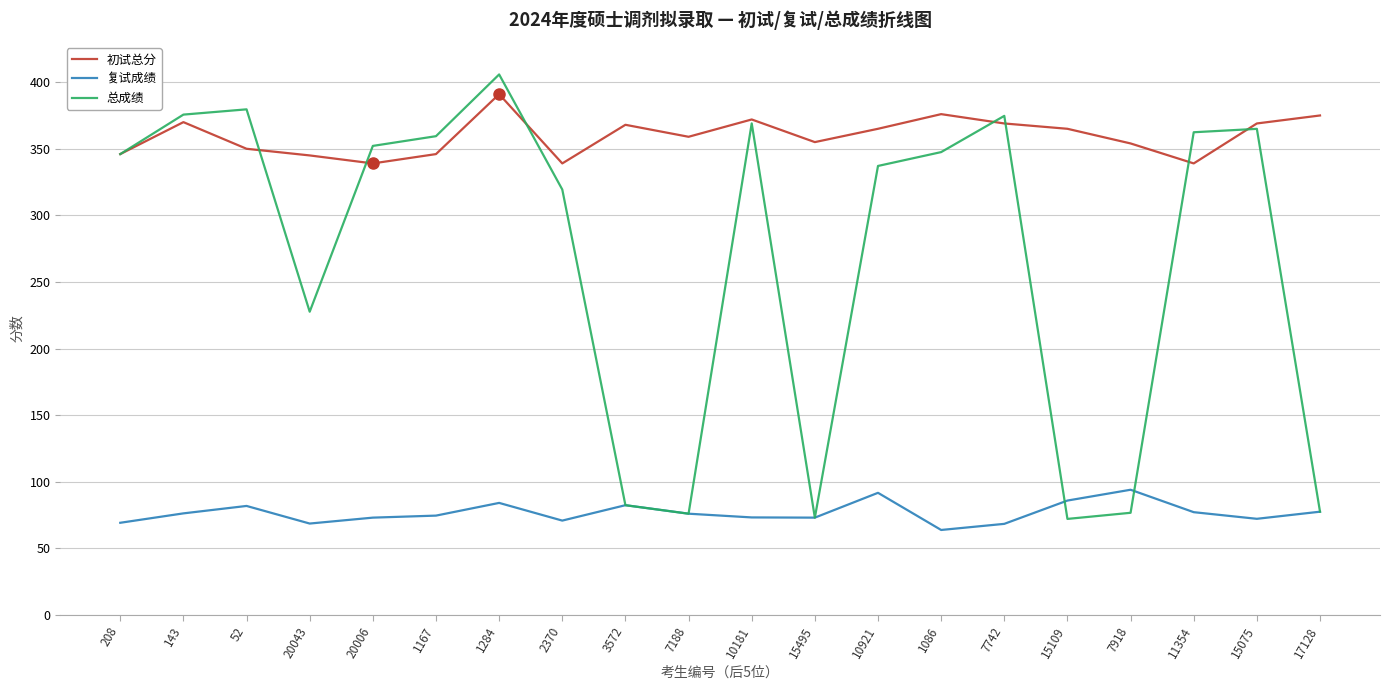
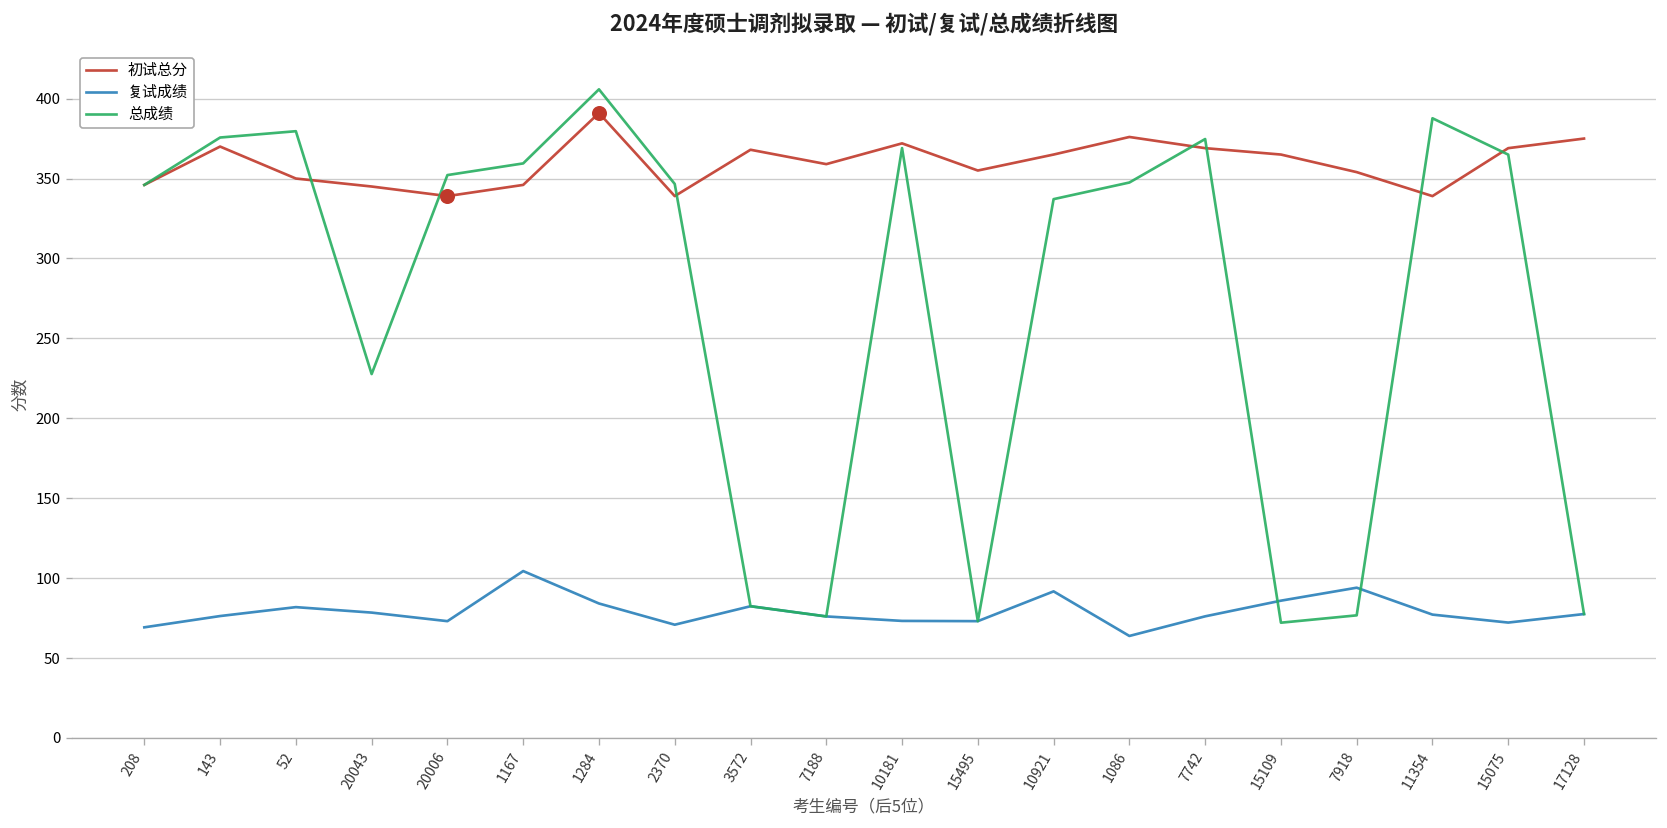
复试成绩, 20043: 69 -> 78
复试成绩, 1167: 75 -> 104
总成绩, 2370: 319 -> 347
复试成绩, 7742: 68 -> 76
总成绩, 11354: 362 -> 388
